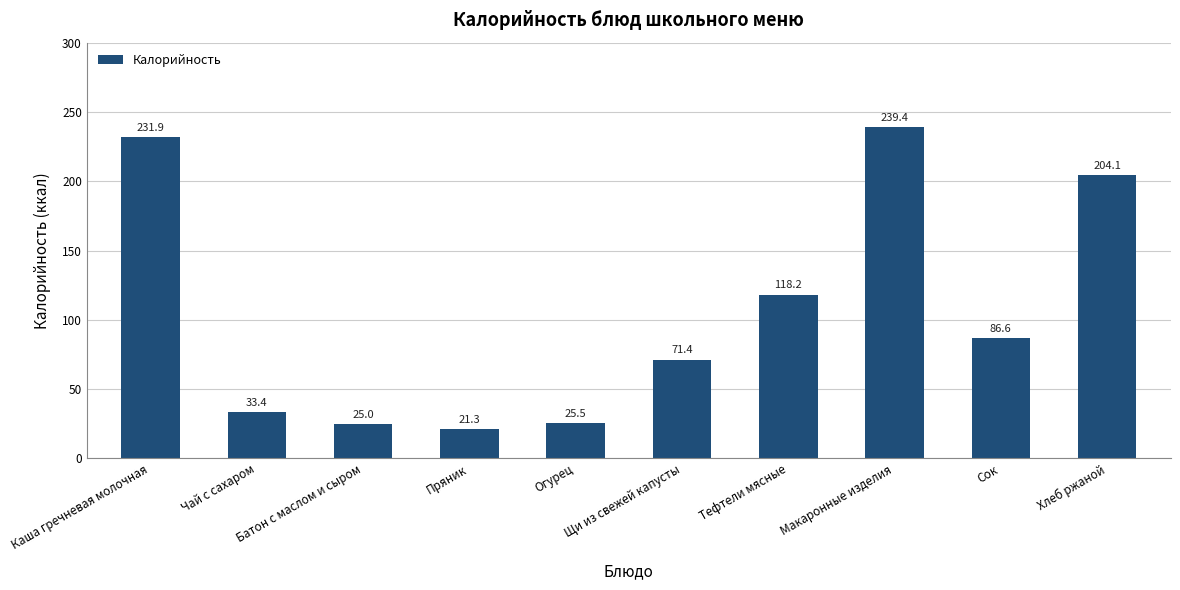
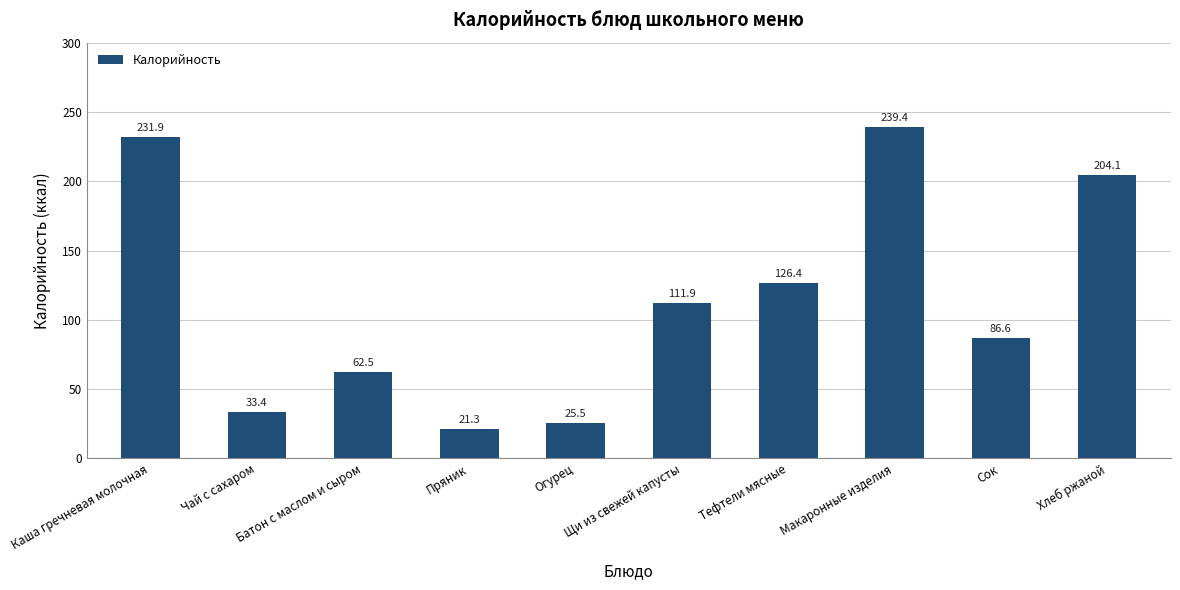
Батон с маслом и сыром: 25.0 -> 62.5
Щи из свежей капусты: 71.4 -> 111.9
Тефтели мясные: 118.2 -> 126.4
